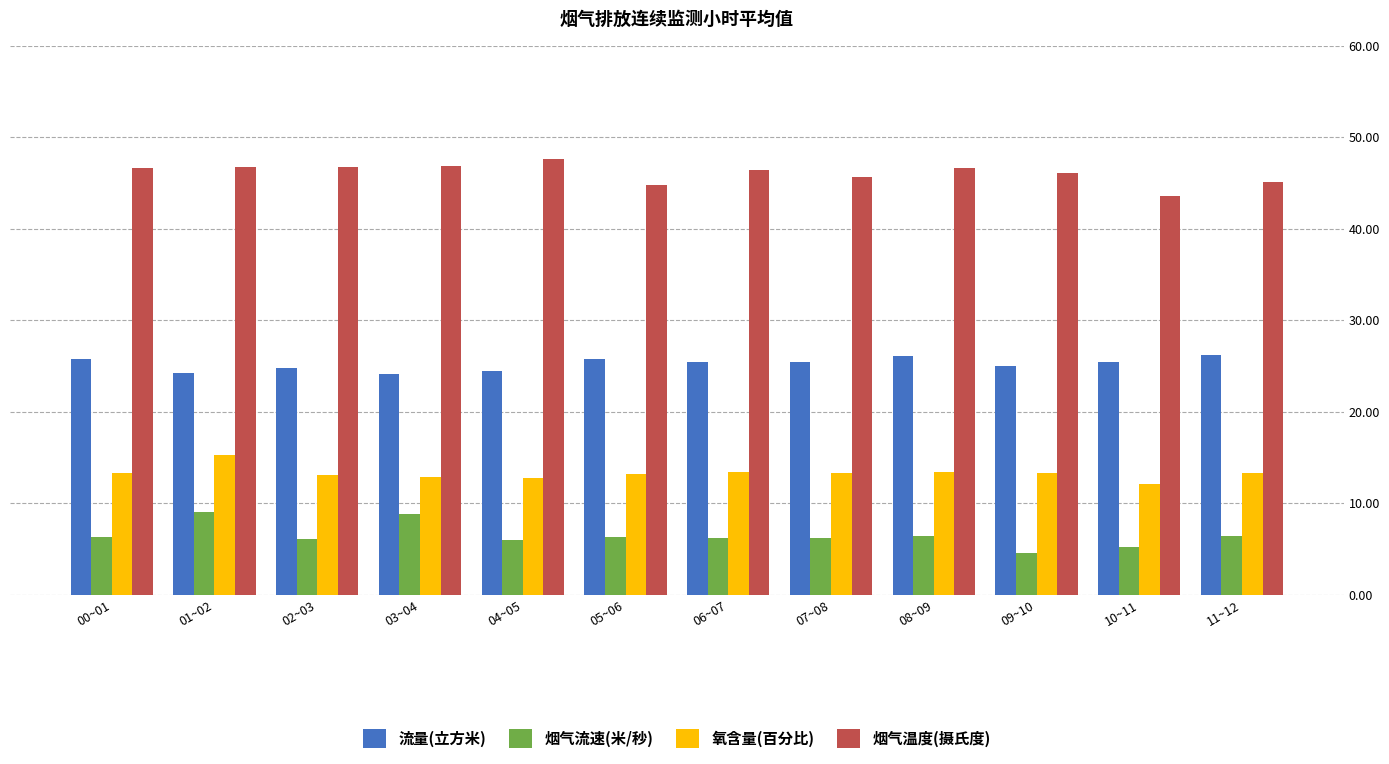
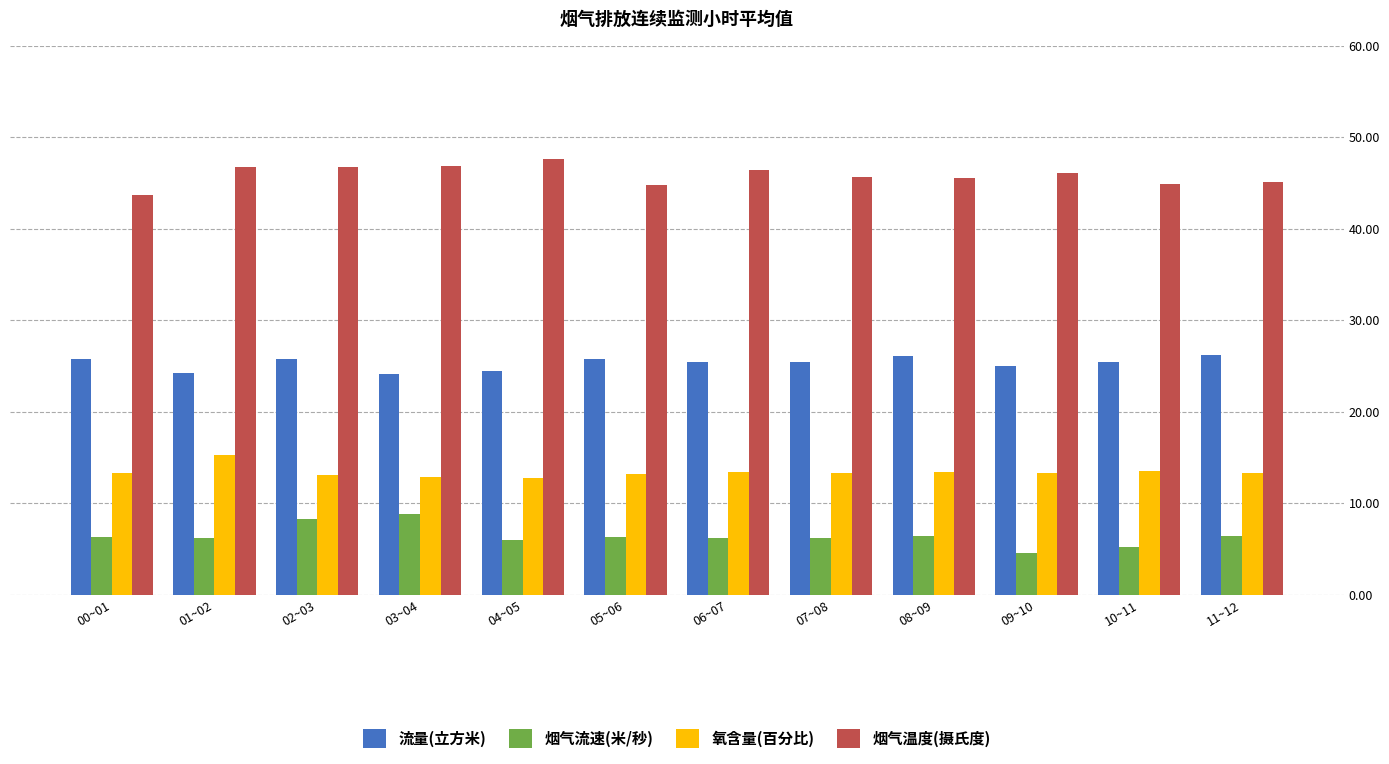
烟气温度(摄氏度), 00~01: 47 -> 44
烟气流速(米/秒), 01~02: 9 -> 6
流量(立方米), 02~03: 25 -> 26
烟气流速(米/秒), 02~03: 6 -> 8
烟气温度(摄氏度), 08~09: 47 -> 46
氧含量(百分比), 10~11: 12 -> 14
烟气温度(摄氏度), 10~11: 44 -> 45
